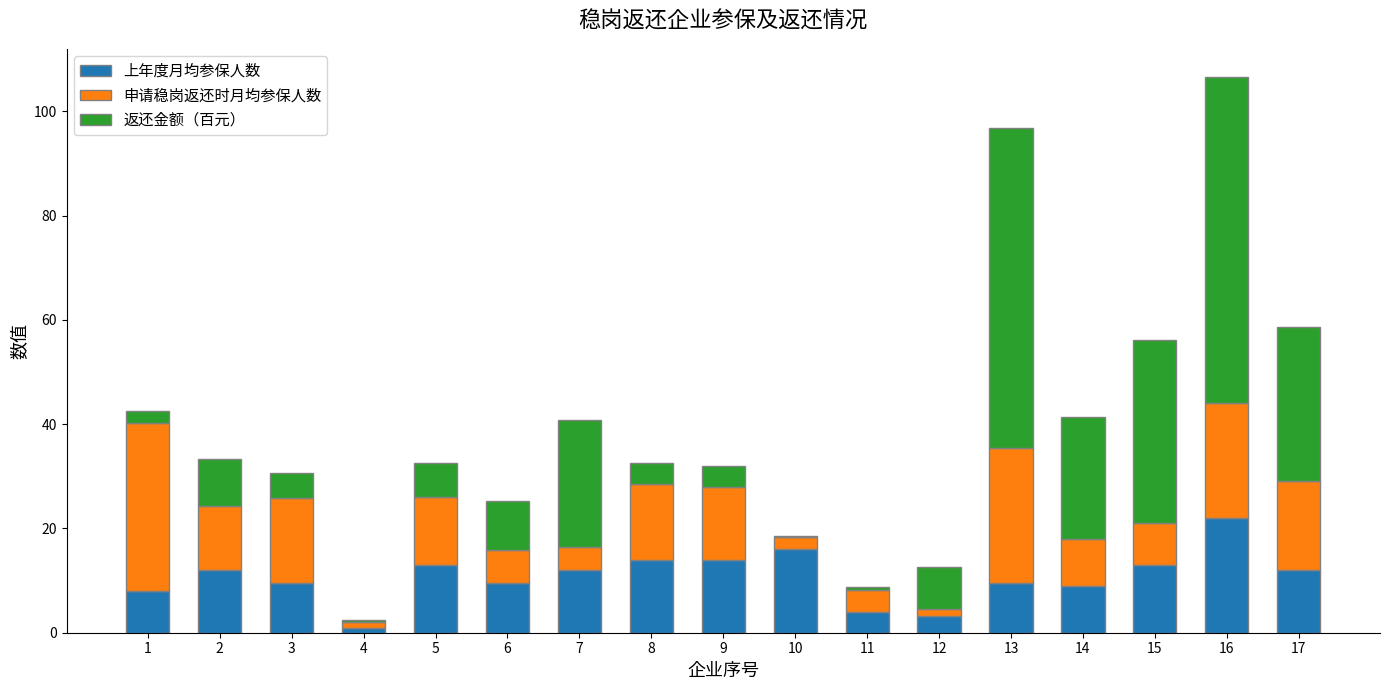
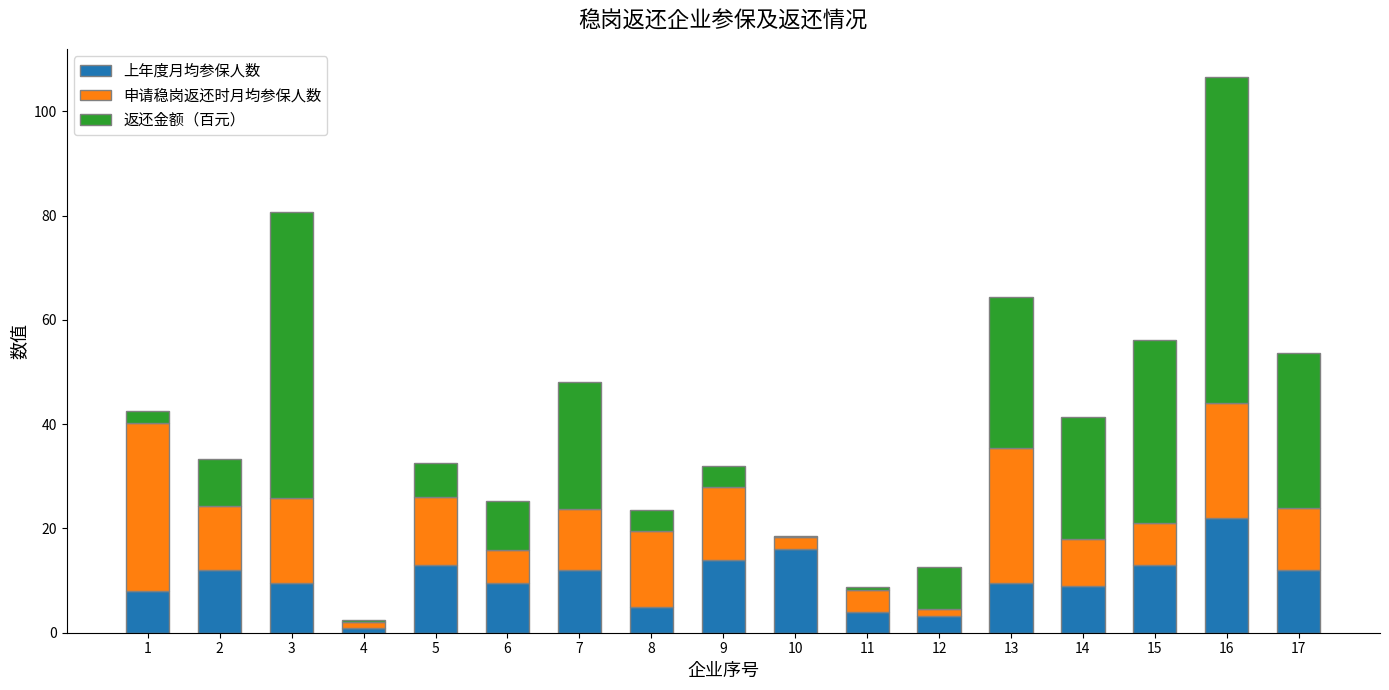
返还金额（百元）, 3: 5 -> 55
申请稳岗返还时月均参保人数, 7: 4 -> 12
上年度月均参保人数, 8: 14 -> 5
返还金额（百元）, 13: 61 -> 29
申请稳岗返还时月均参保人数, 17: 17 -> 12
